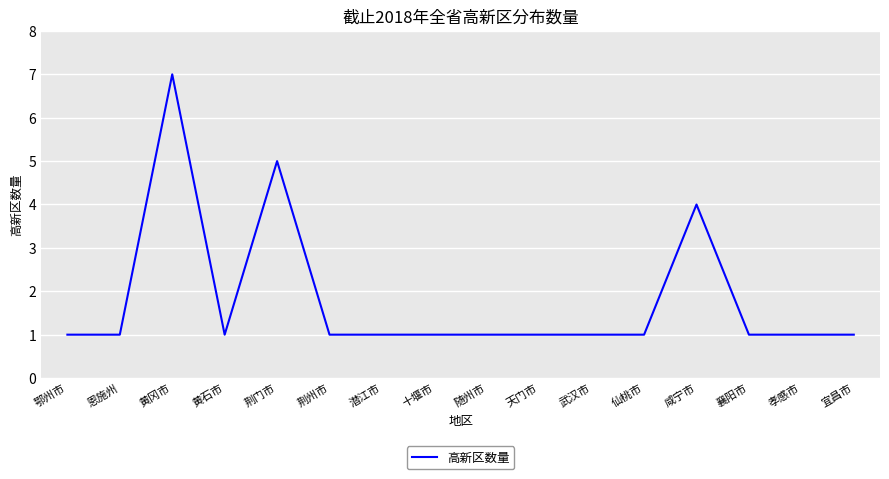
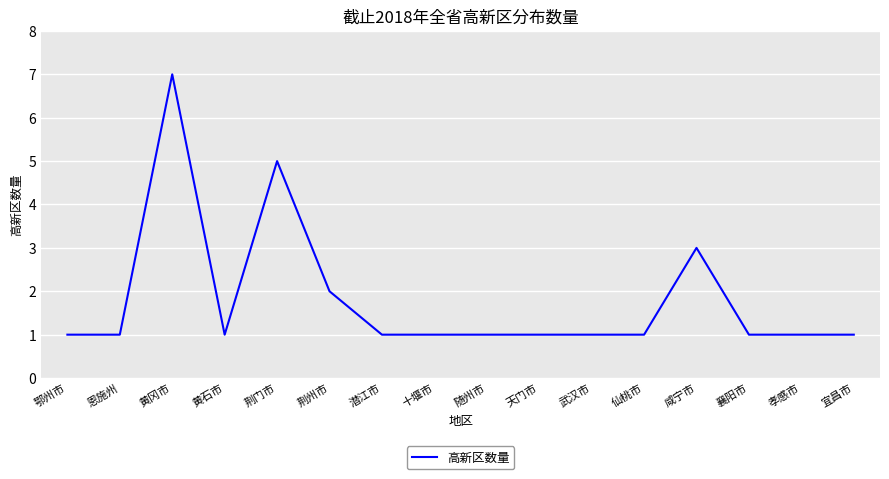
荆州市: 1 -> 2
咸宁市: 4 -> 3
